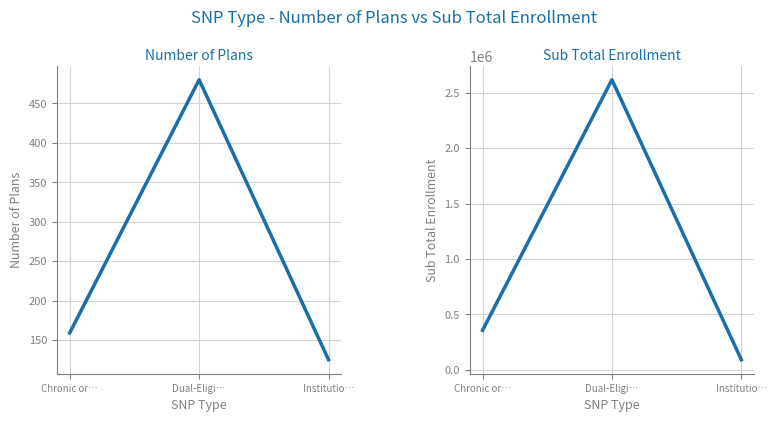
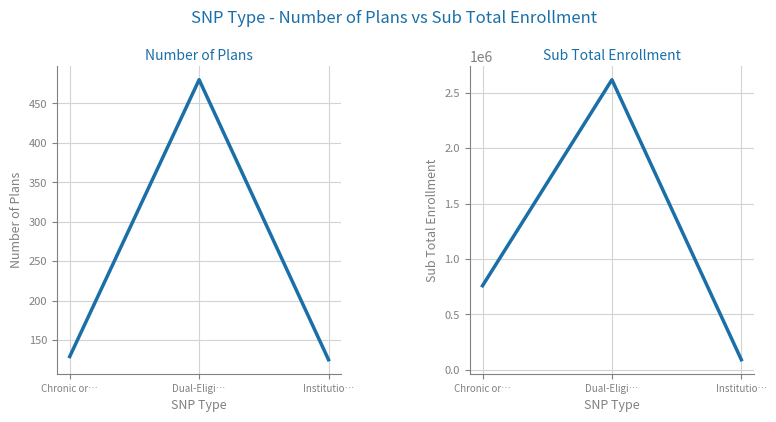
Number of Plans, Chronic or…: 160 -> 130
Sub Total Enrollment, Chronic or…: 360000 -> 760000
